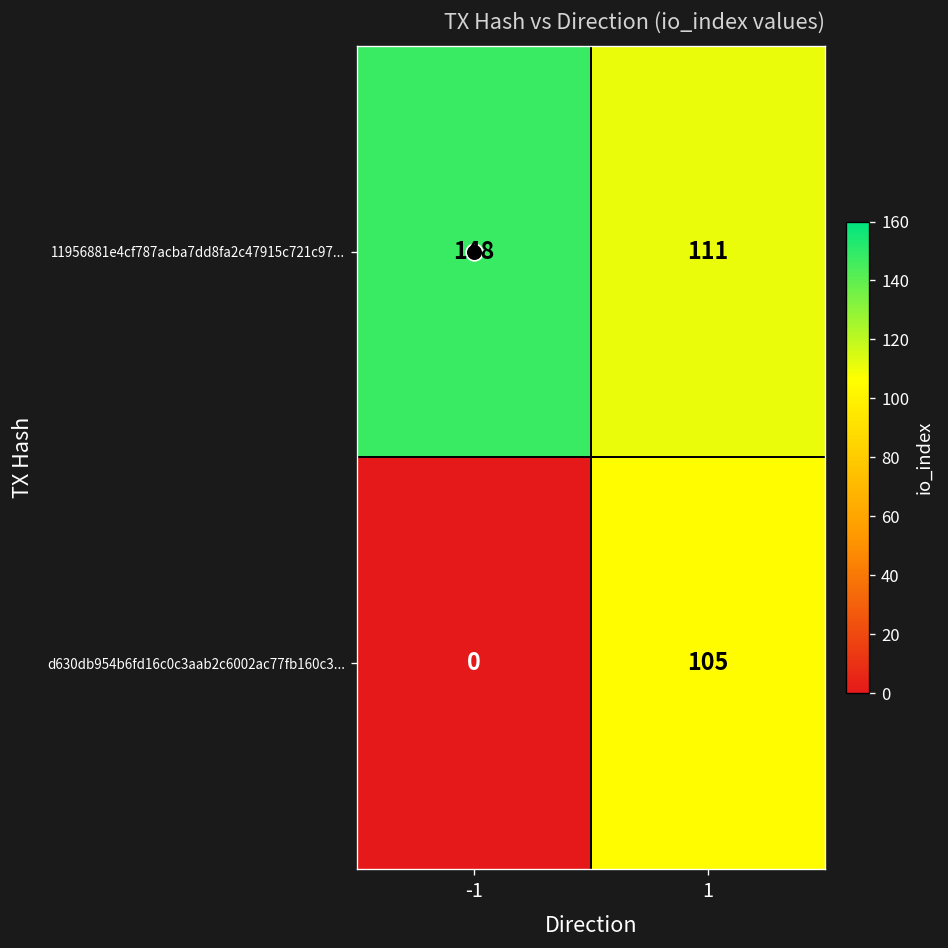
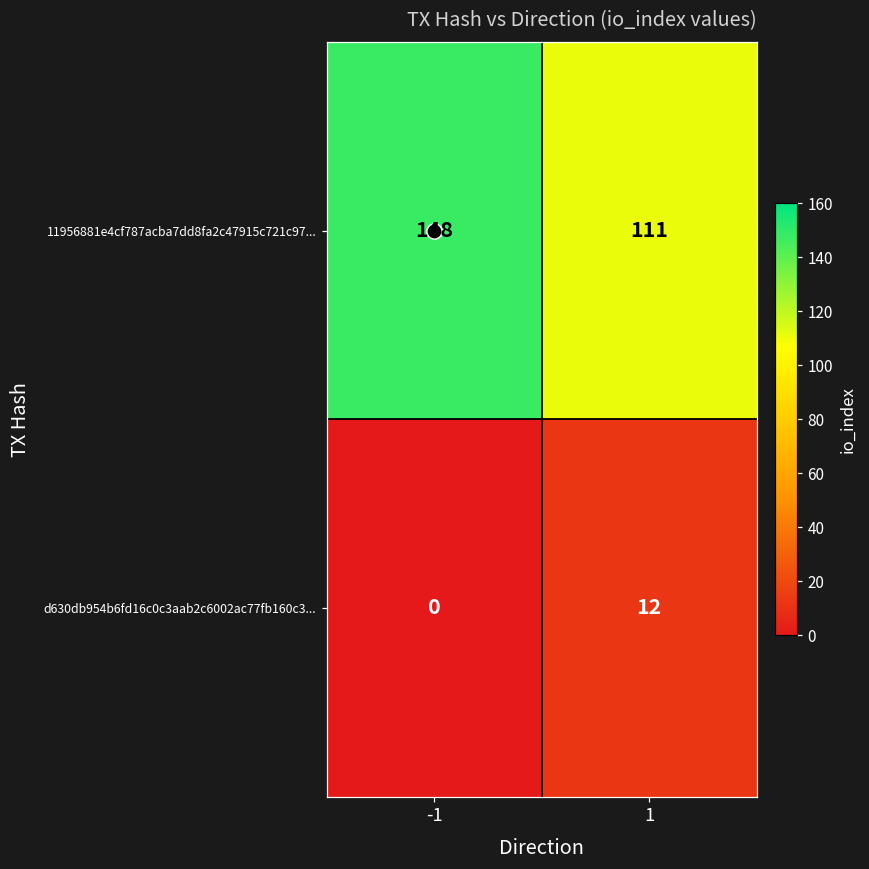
d630db954b6fd16c0c3aab2c6002ac77fb160c3..., 1: 105 -> 12
